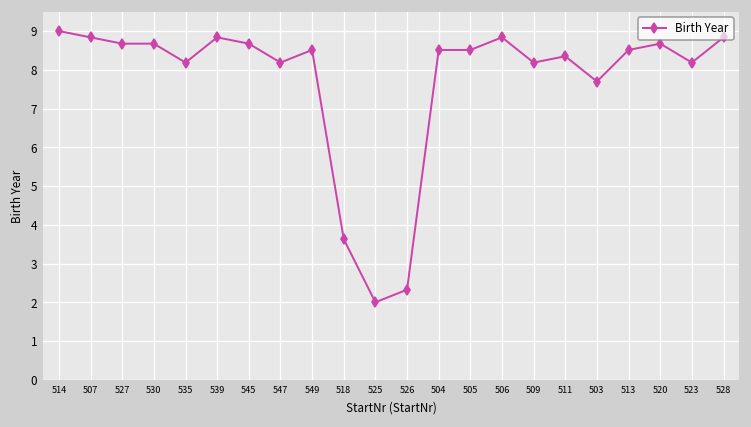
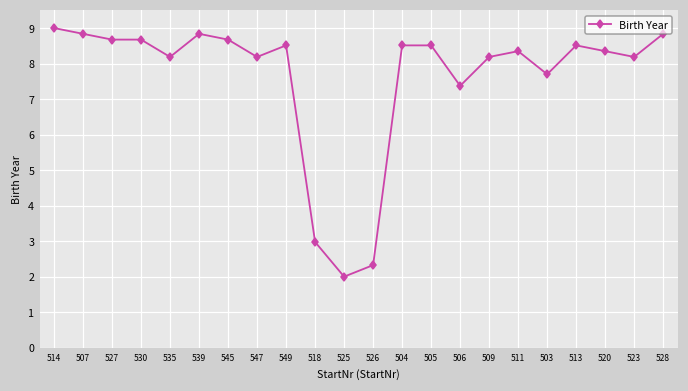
518: 3.6 -> 3.0
506: 8.8 -> 7.4
520: 8.7 -> 8.3
